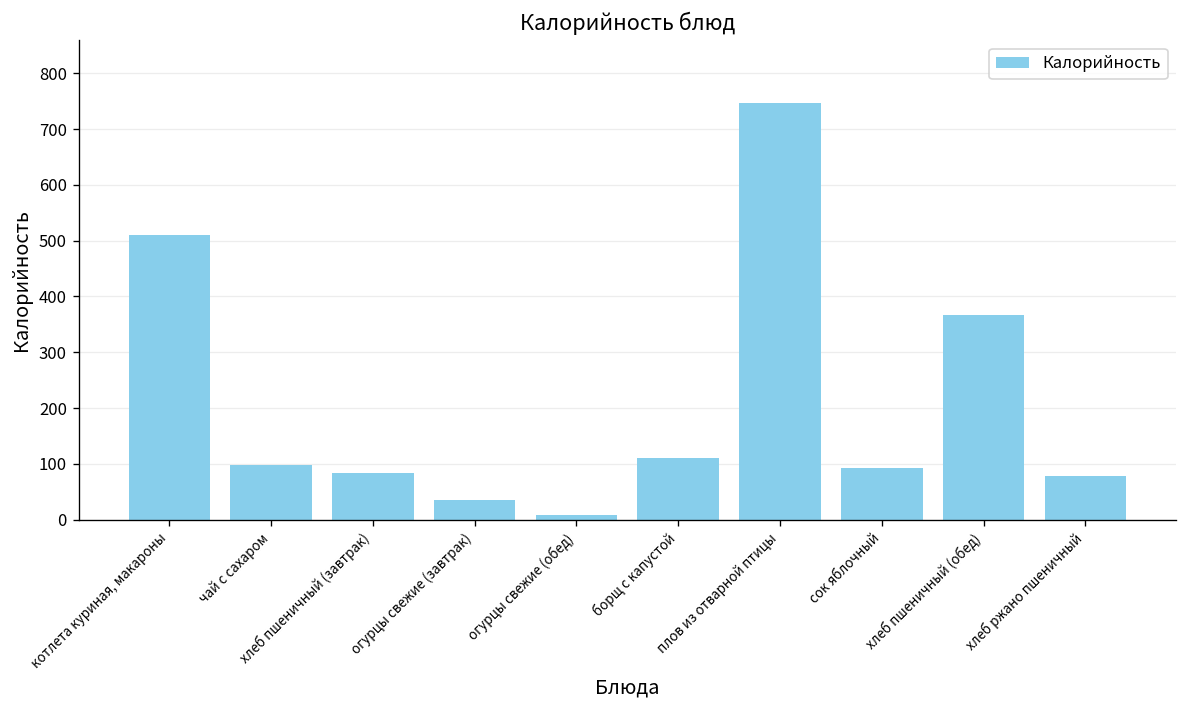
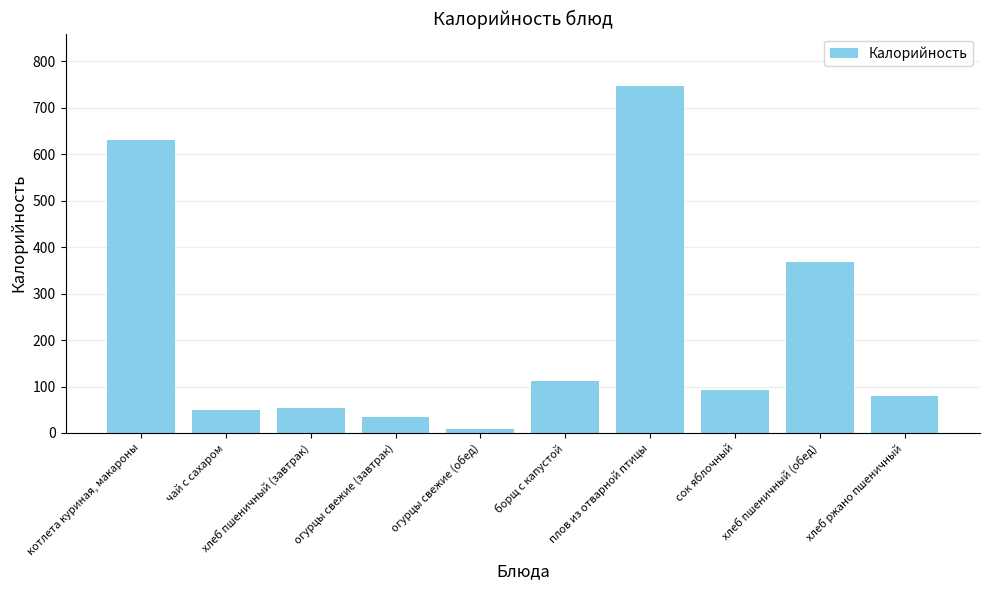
котлета куриная, макароны: 510 -> 630
чай с сахаром: 100 -> 50
хлеб пшеничный (завтрак): 80 -> 50
